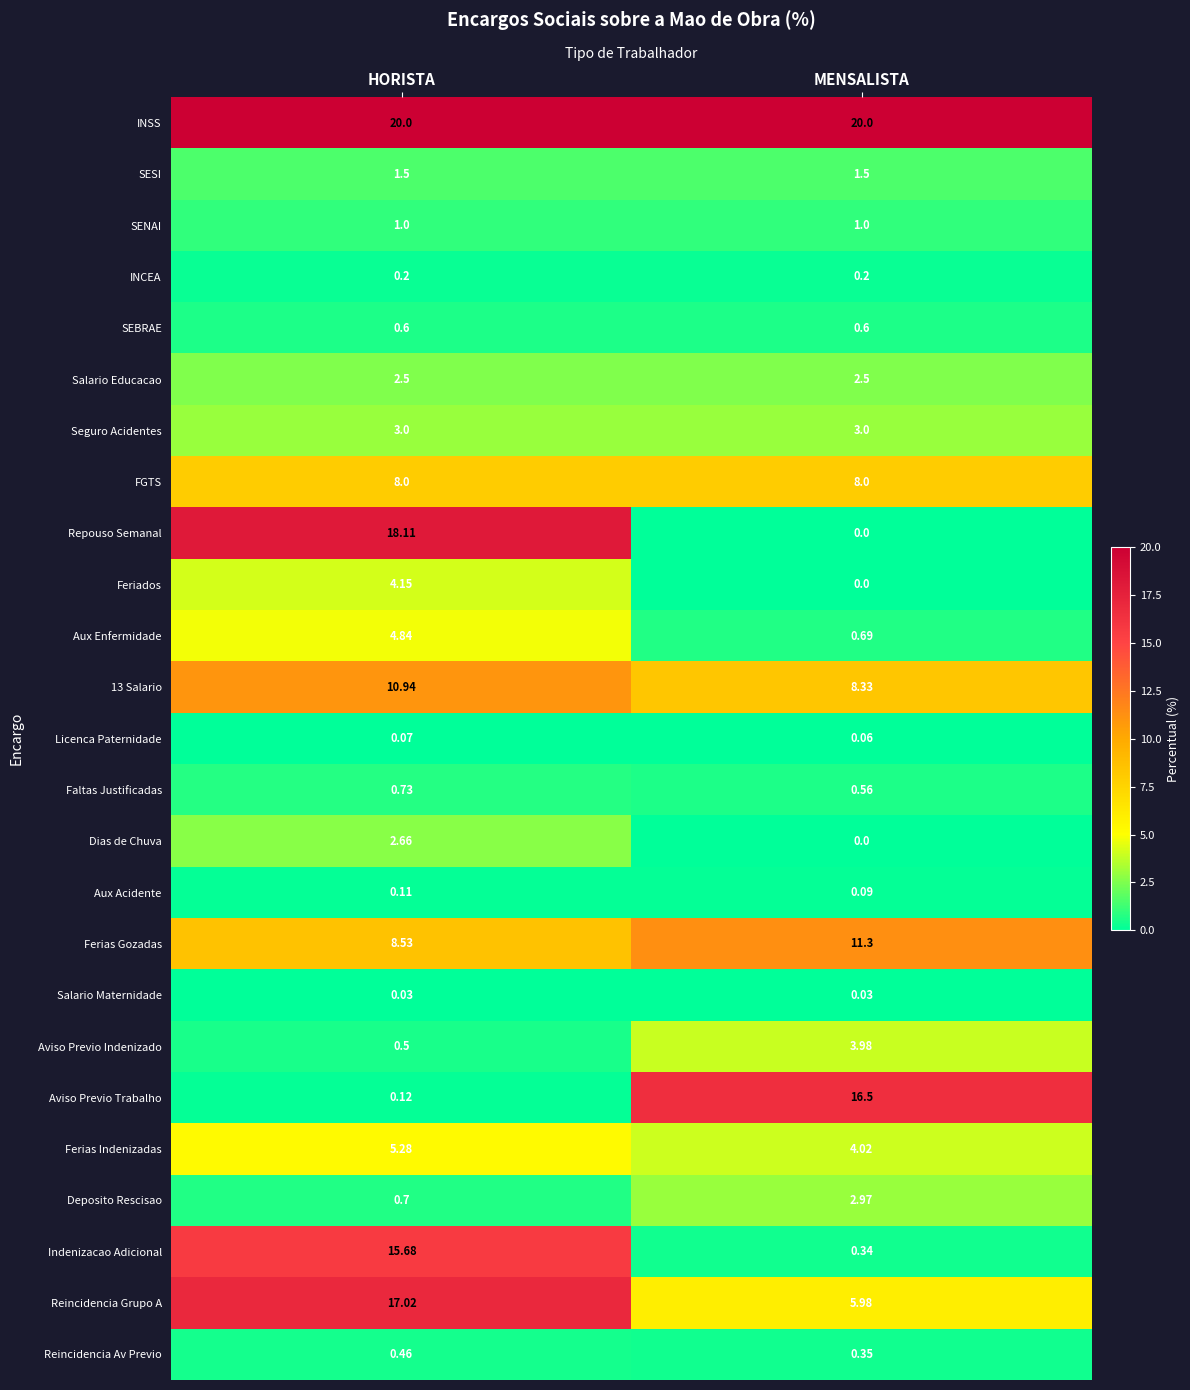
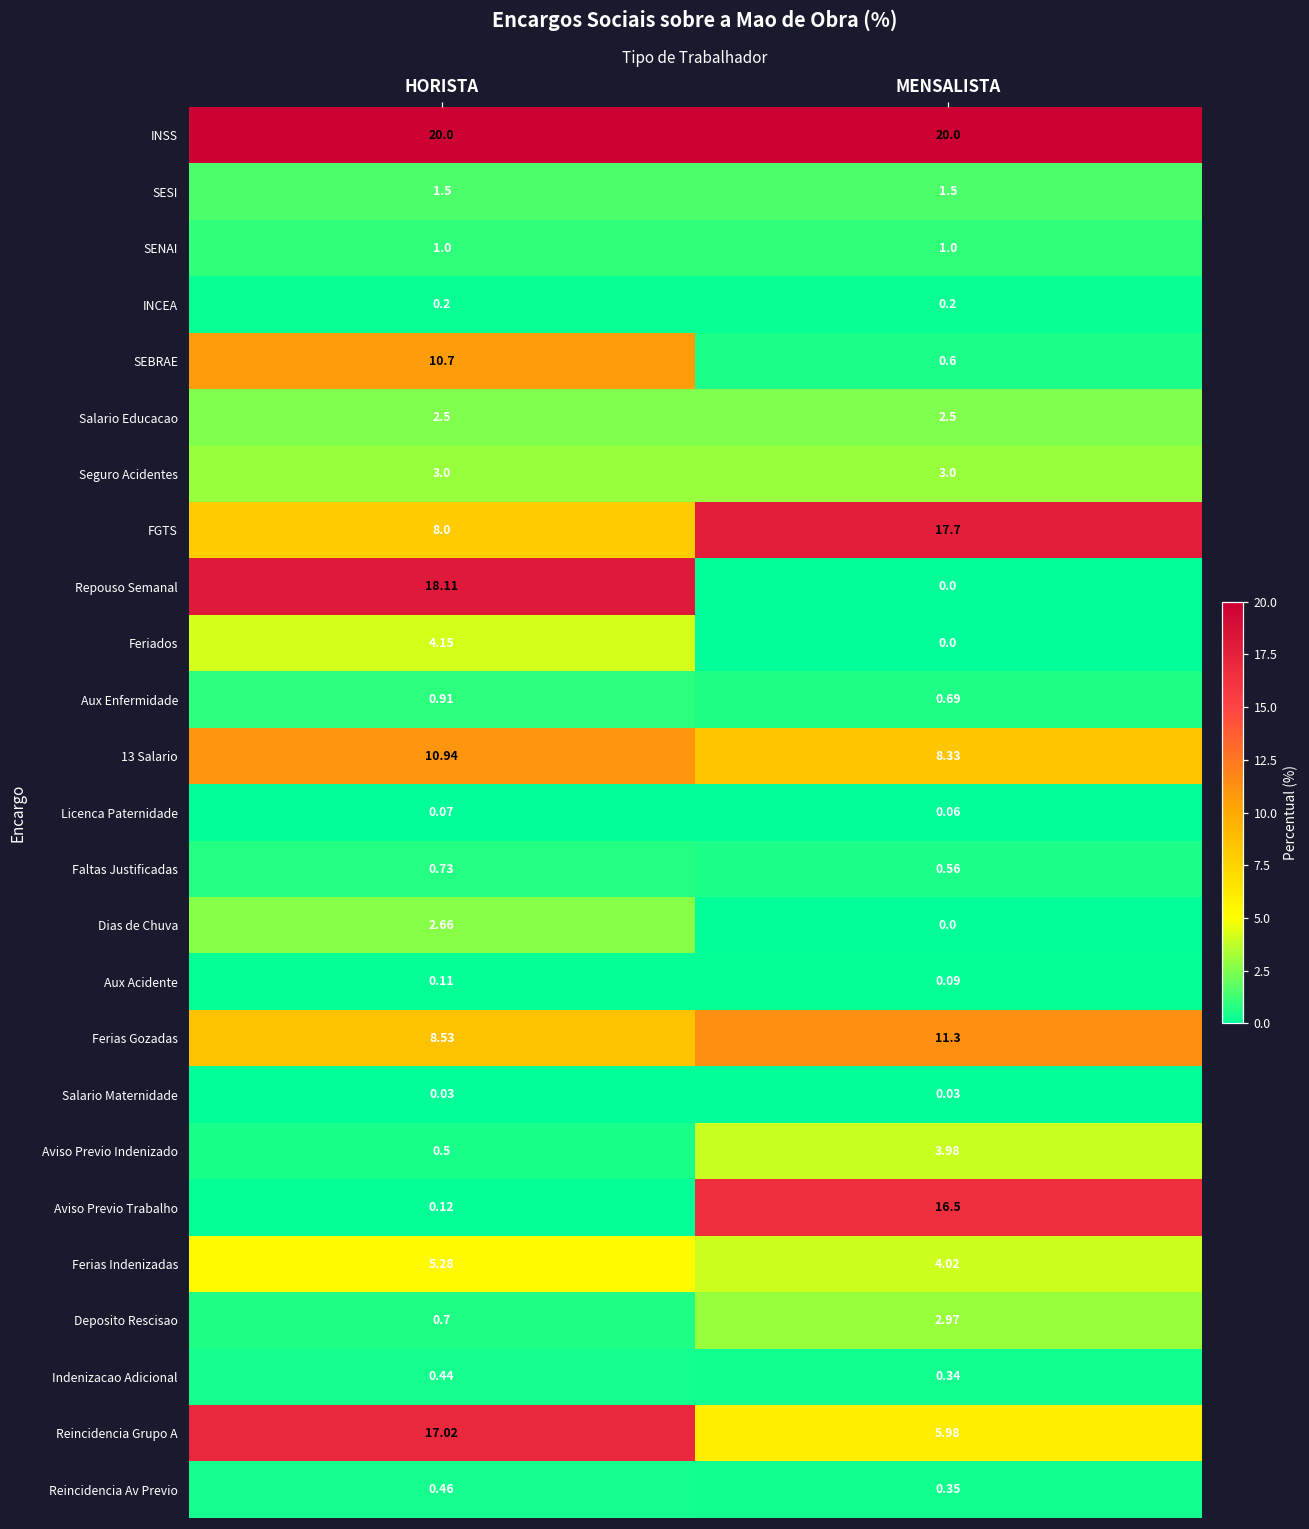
SEBRAE, HORISTA: 0.6 -> 10.7
FGTS, MENSALISTA: 8.0 -> 17.7
Aux Enfermidade, HORISTA: 4.84 -> 0.91
Indenizacao Adicional, HORISTA: 15.68 -> 0.44
